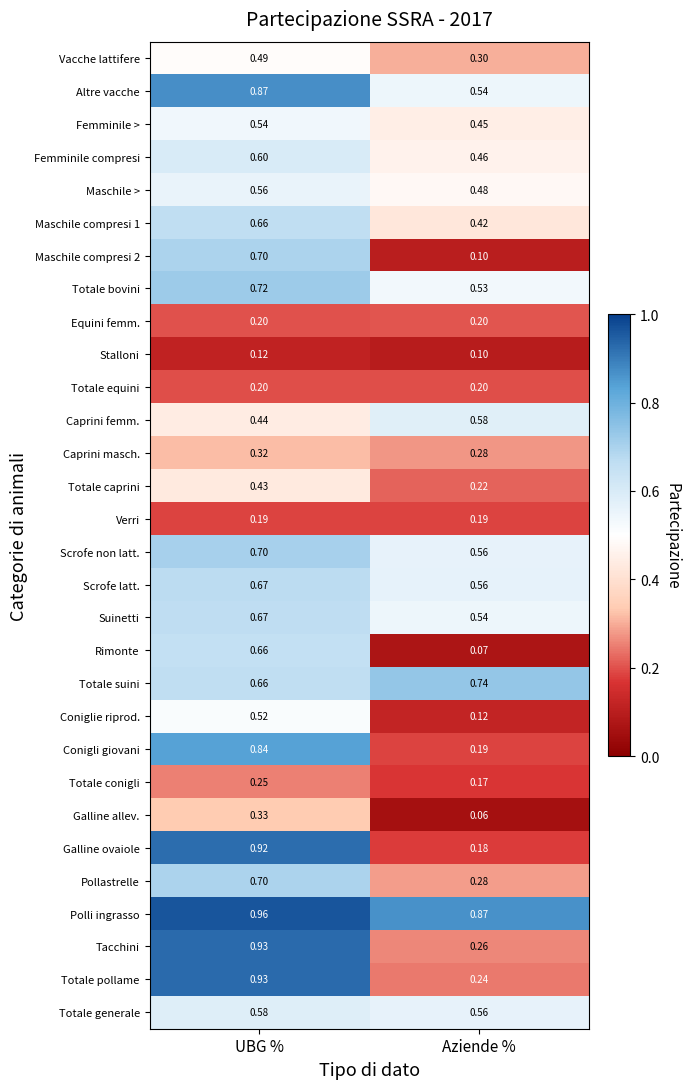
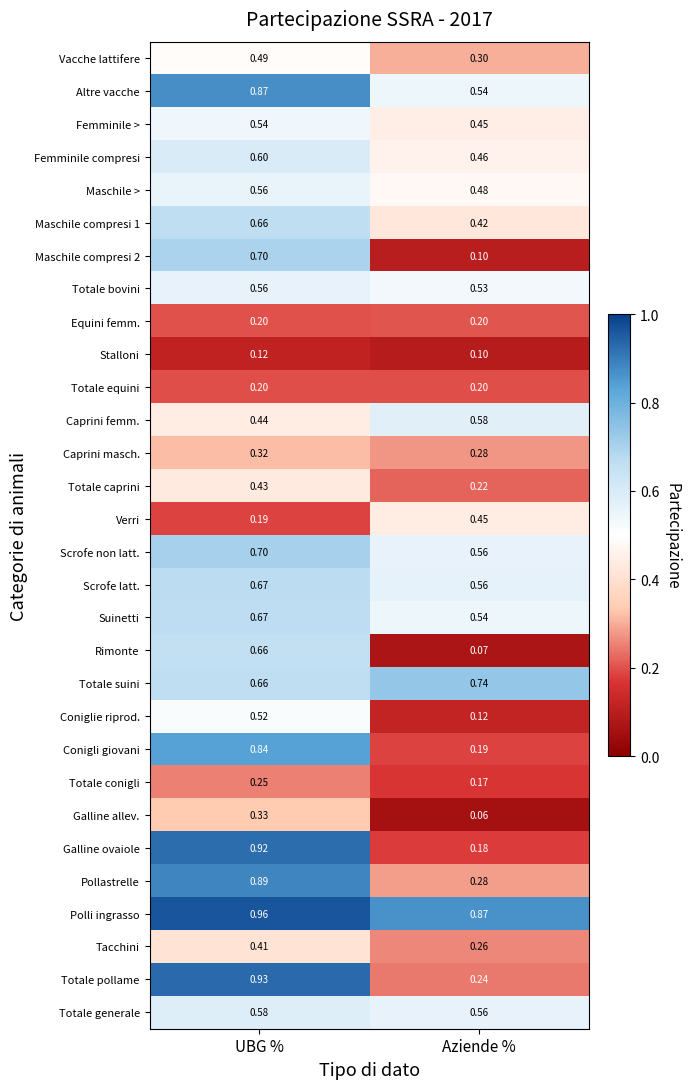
Totale bovini, UBG %: 0.72 -> 0.56
Verri, Aziende %: 0.19 -> 0.45
Pollastrelle, UBG %: 0.70 -> 0.89
Tacchini, UBG %: 0.93 -> 0.41
